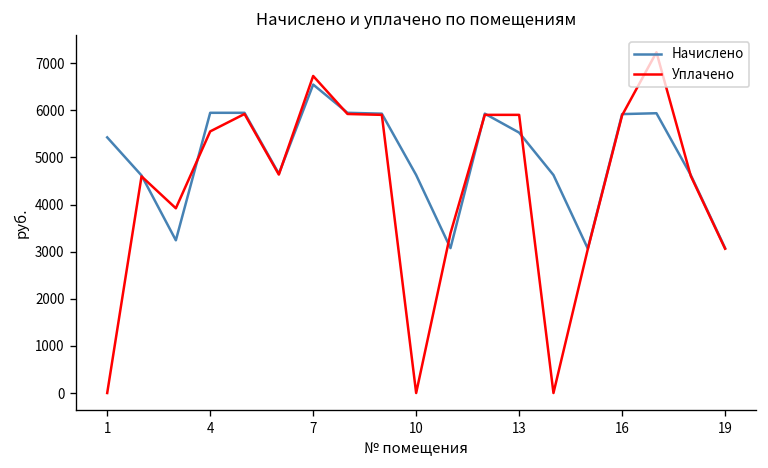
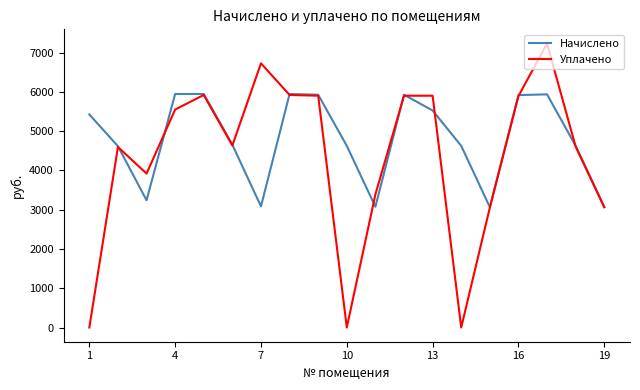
Начислено, 7: 6500 -> 3100
